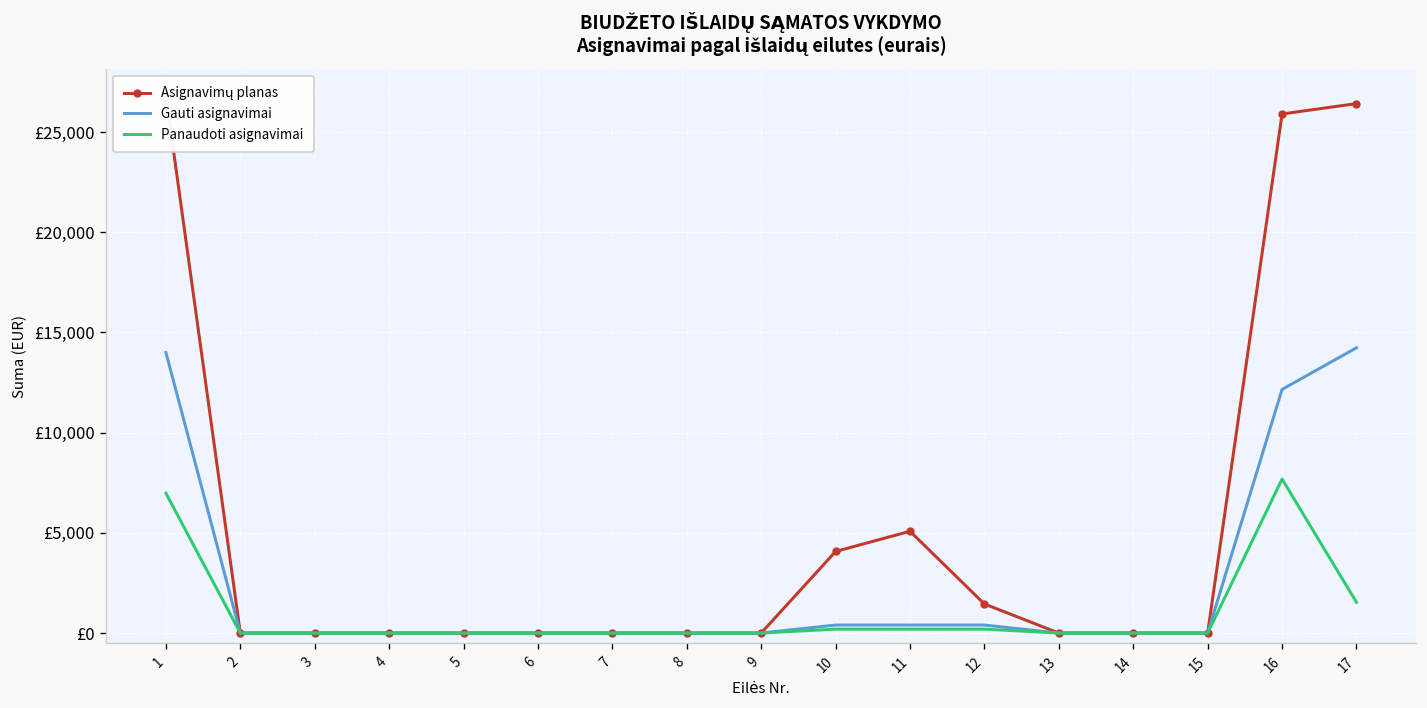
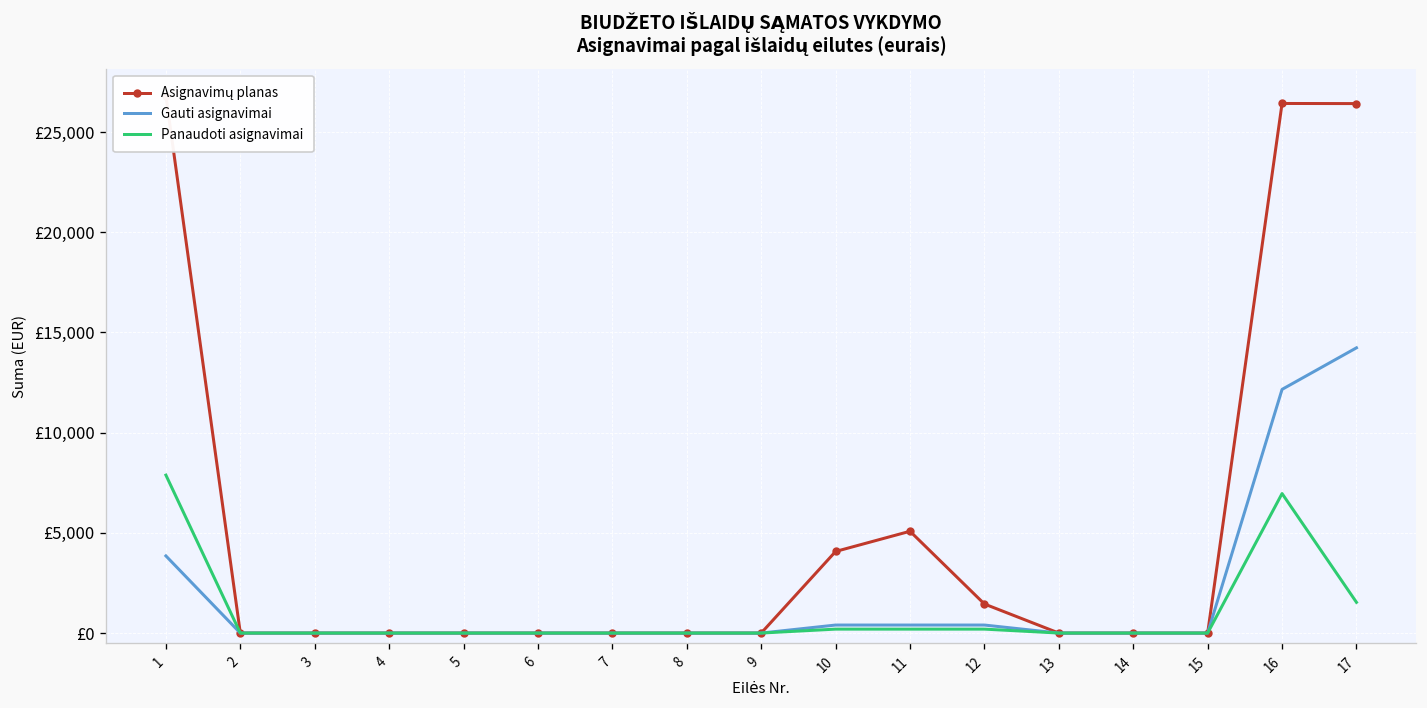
Gauti asignavimai, 1: £14,000 -> £3,800
Panaudoti asignavimai, 1: £7,000 -> £7,900
Asignavimų planas, 16: £25,900 -> £26,400
Panaudoti asignavimai, 16: £7,700 -> £7,000
